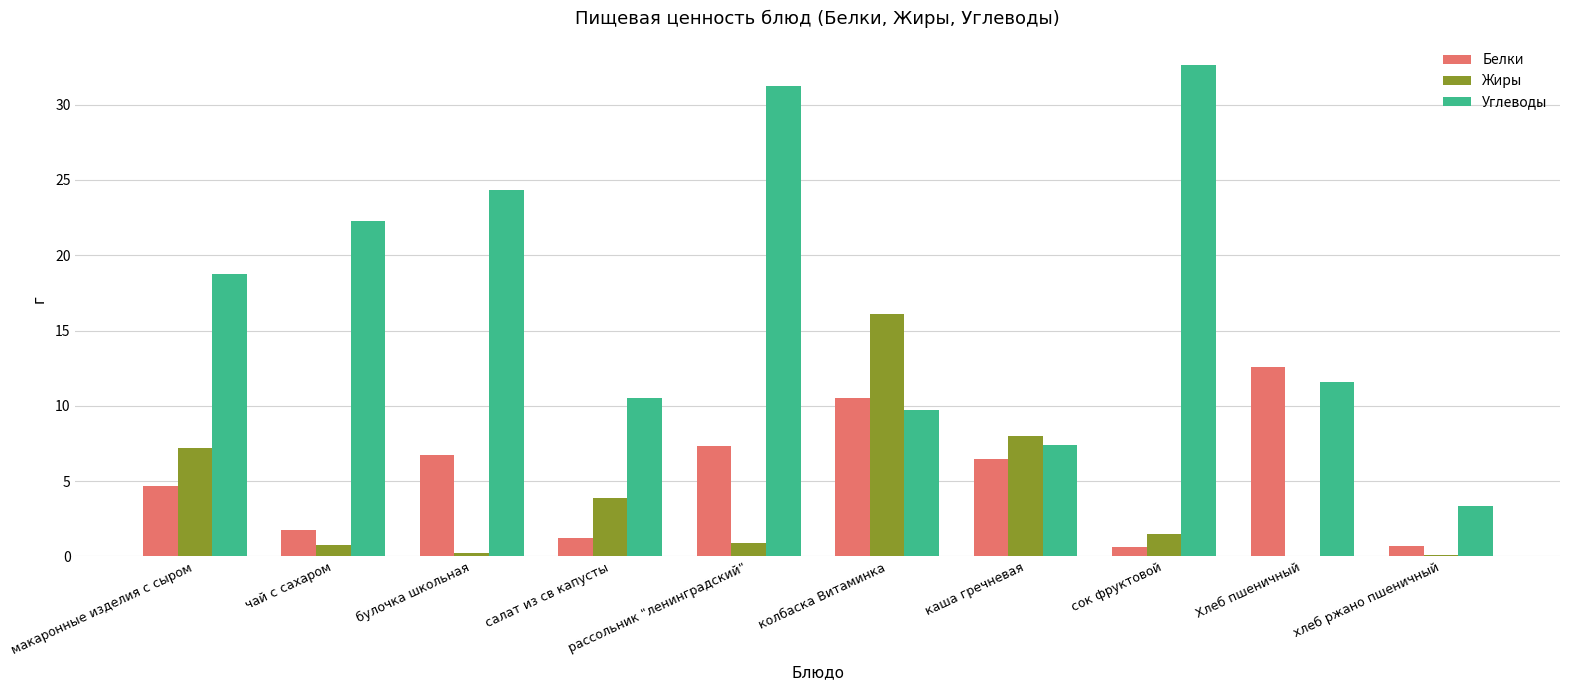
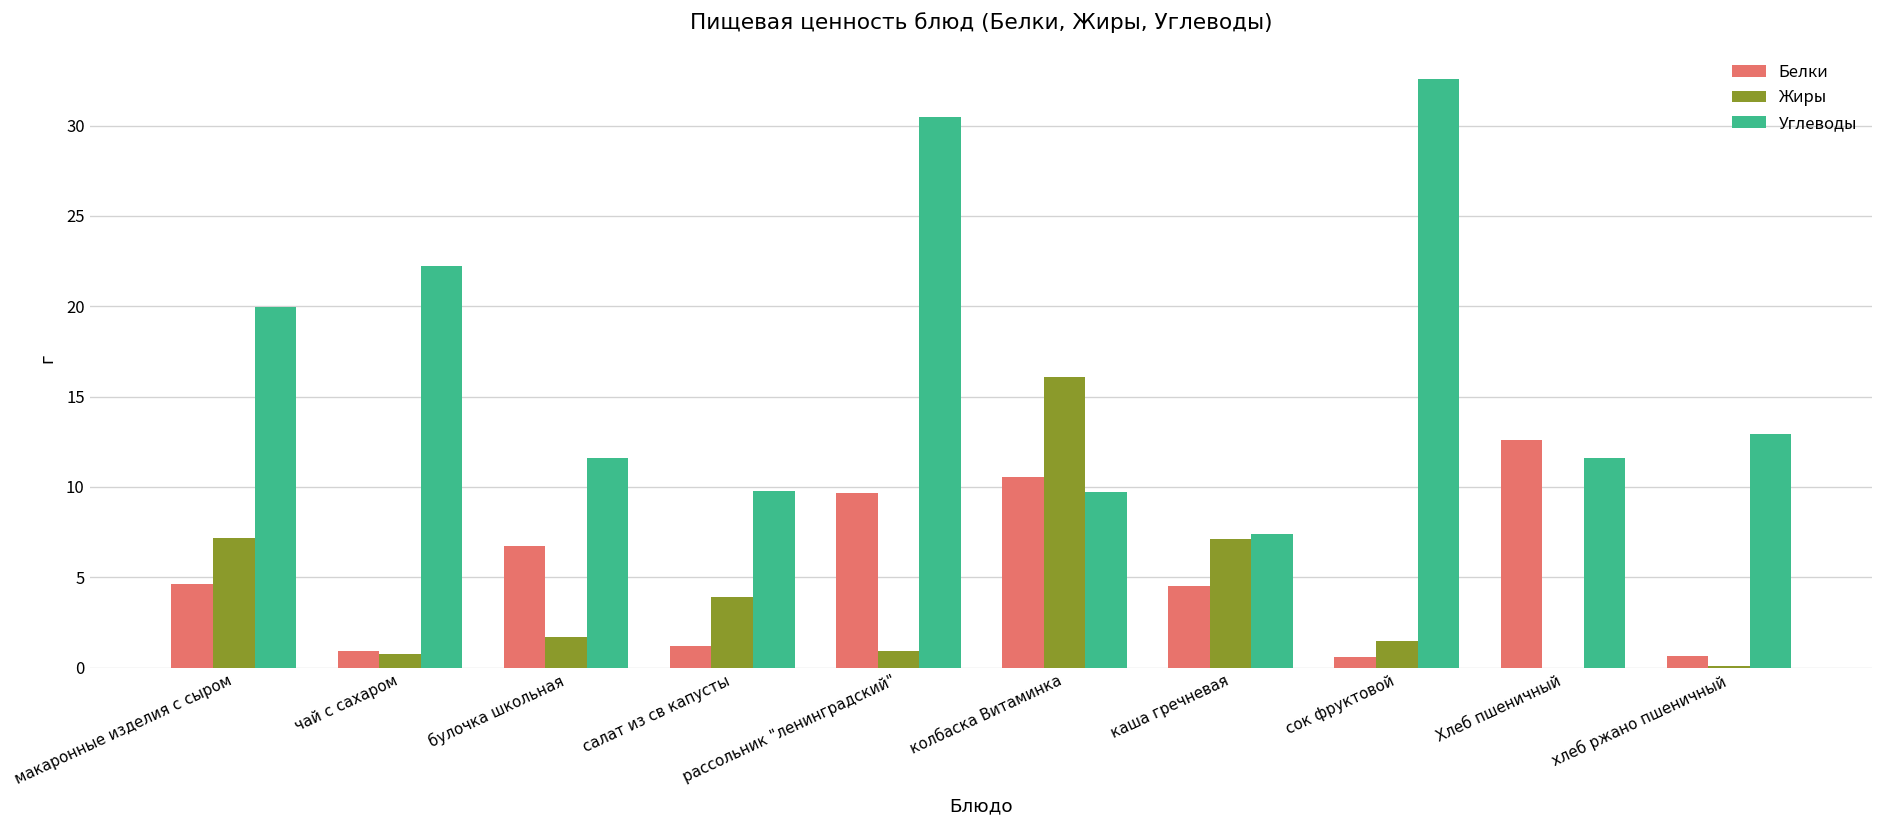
Углеводы, макаронные изделия с сыром: 18.8 -> 20.0
Белки, чай с сахаром: 1.7 -> 0.9
Жиры, булочка школьная: 0.2 -> 1.7
Углеводы, булочка школьная: 24.3 -> 11.6
Углеводы, салат из св капусты: 10.5 -> 9.8
Белки, рассольник "ленинградский": 7.3 -> 9.7
Углеводы, рассольник "ленинградский": 31.2 -> 30.5
Белки, каша гречневая: 6.5 -> 4.5
Жиры, каша гречневая: 8.0 -> 7.1
Углеводы, хлеб ржано пшеничный: 3.3 -> 12.9
